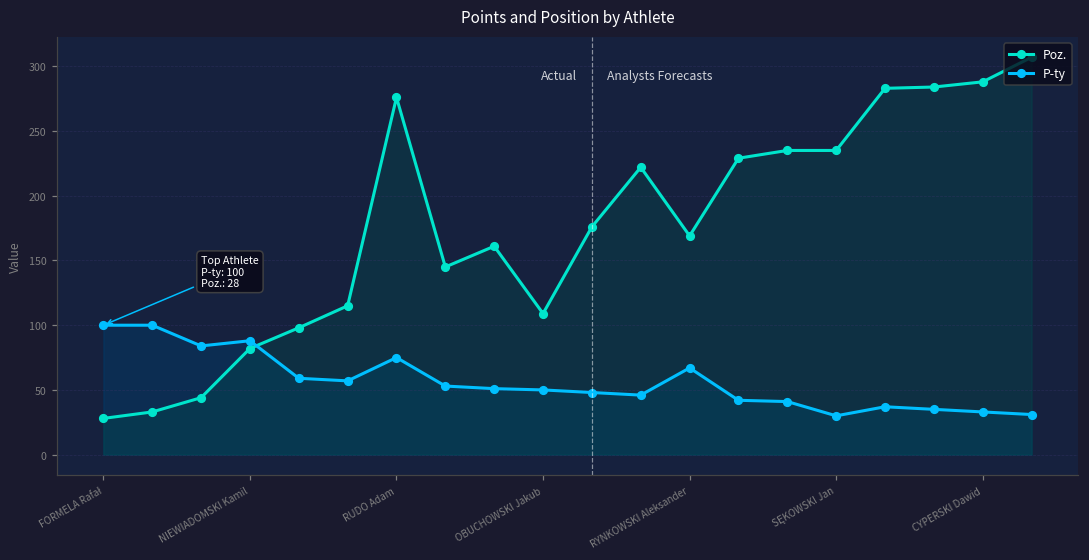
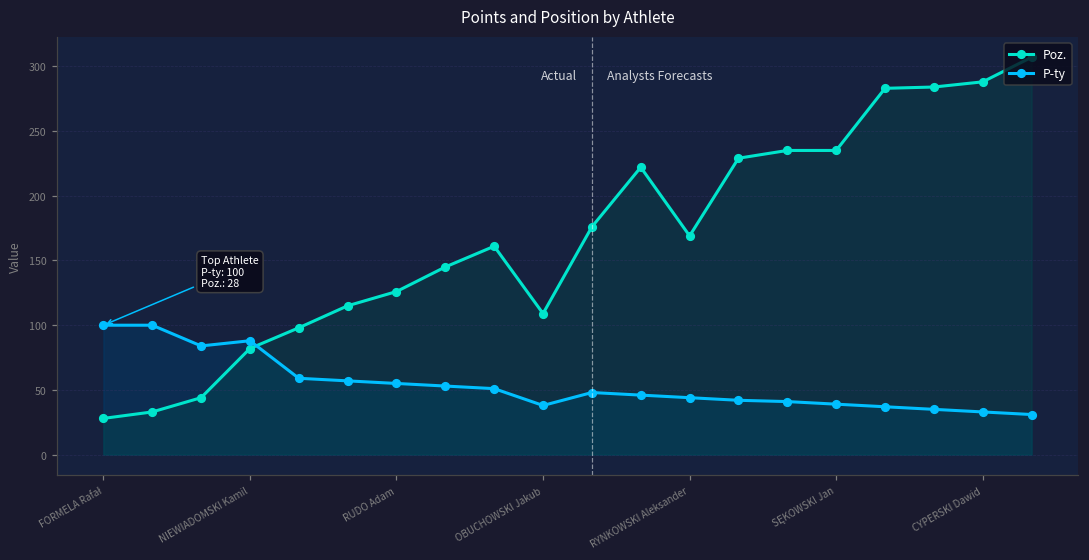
Poz., RUDO Adam: 276 -> 126
P-ty, RUDO Adam: 75 -> 55
P-ty, OBUCHOWSKI Jakub: 50 -> 38
P-ty, RYNKOWSKI Aleksander: 67 -> 44
P-ty, SĘKOWSKI Jan: 30 -> 39
